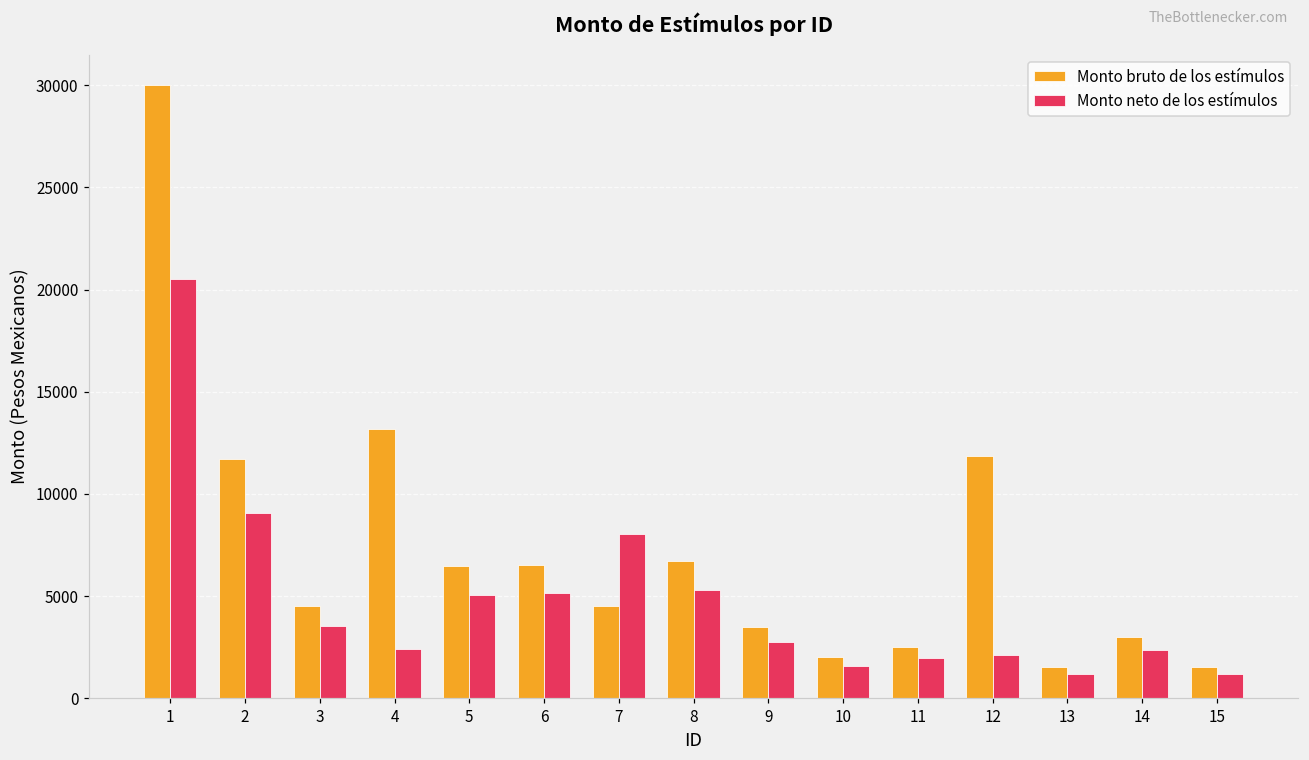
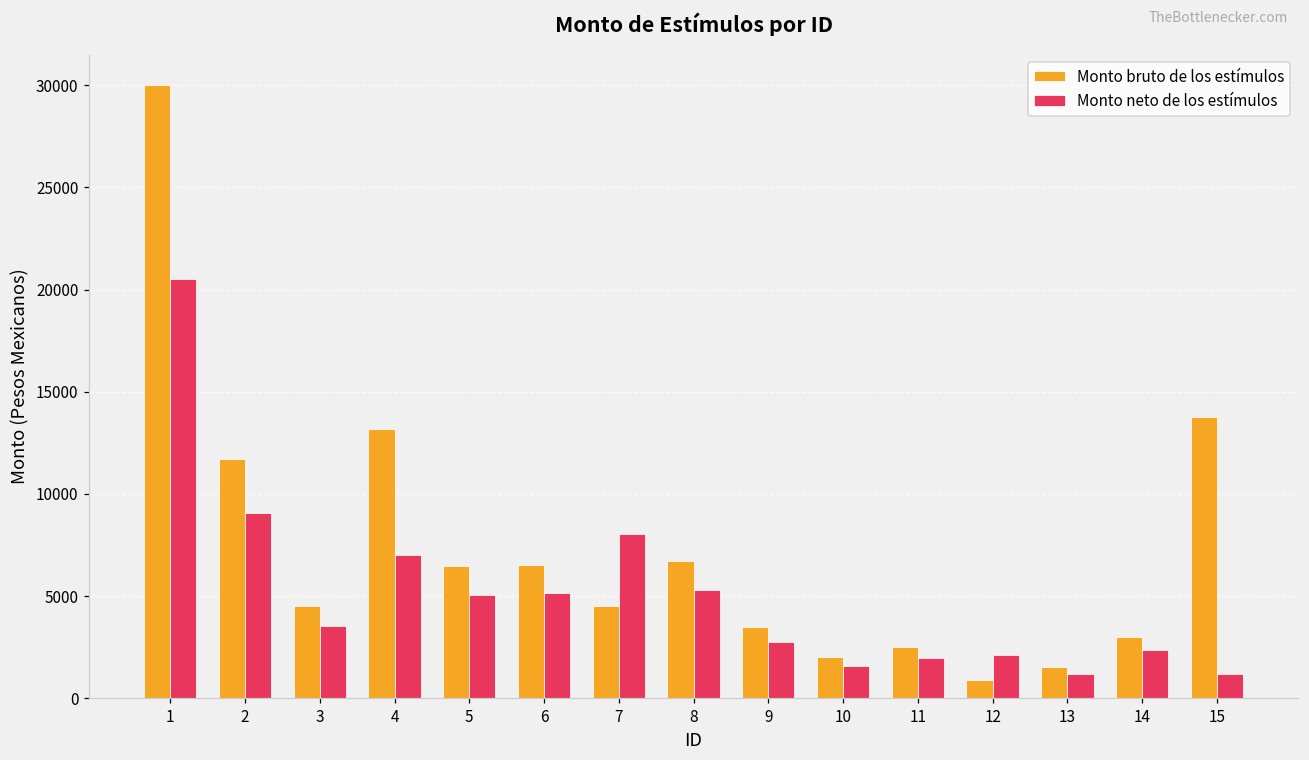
Monto neto de los estímulos, 4: 2400 -> 7000
Monto bruto de los estímulos, 12: 11800 -> 900
Monto bruto de los estímulos, 15: 1500 -> 13800
